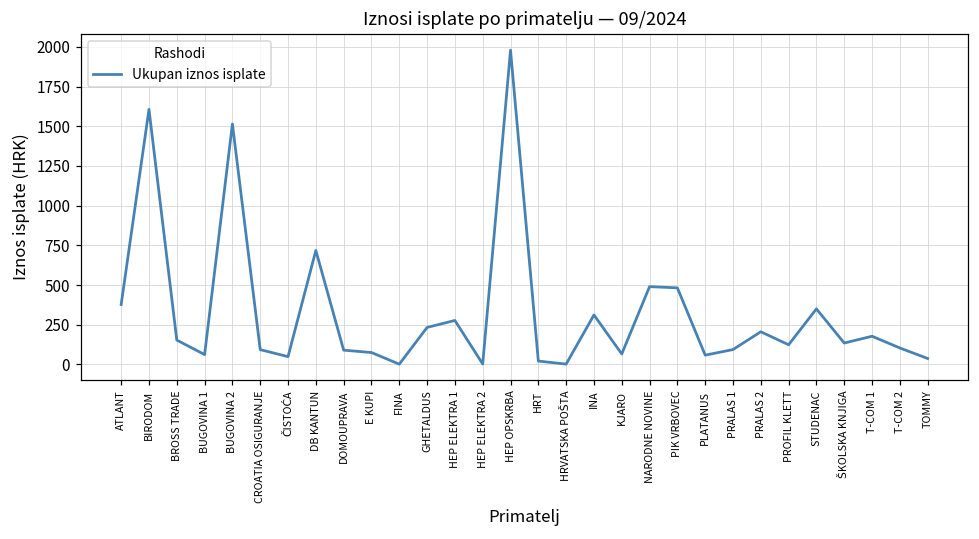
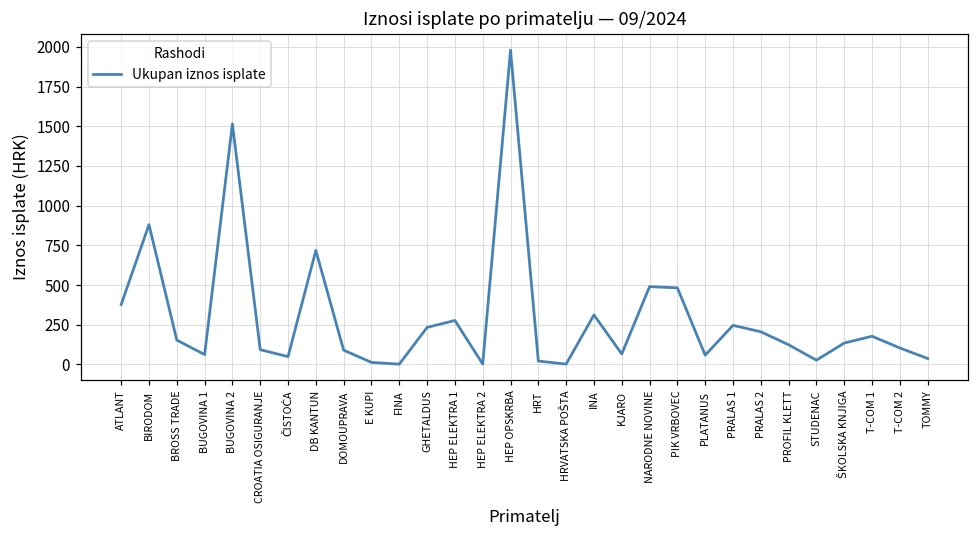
BIRODOM: 1610 -> 880
E KUPI: 80 -> 10
PRALAS 1: 90 -> 250
STUDENAC: 350 -> 30
